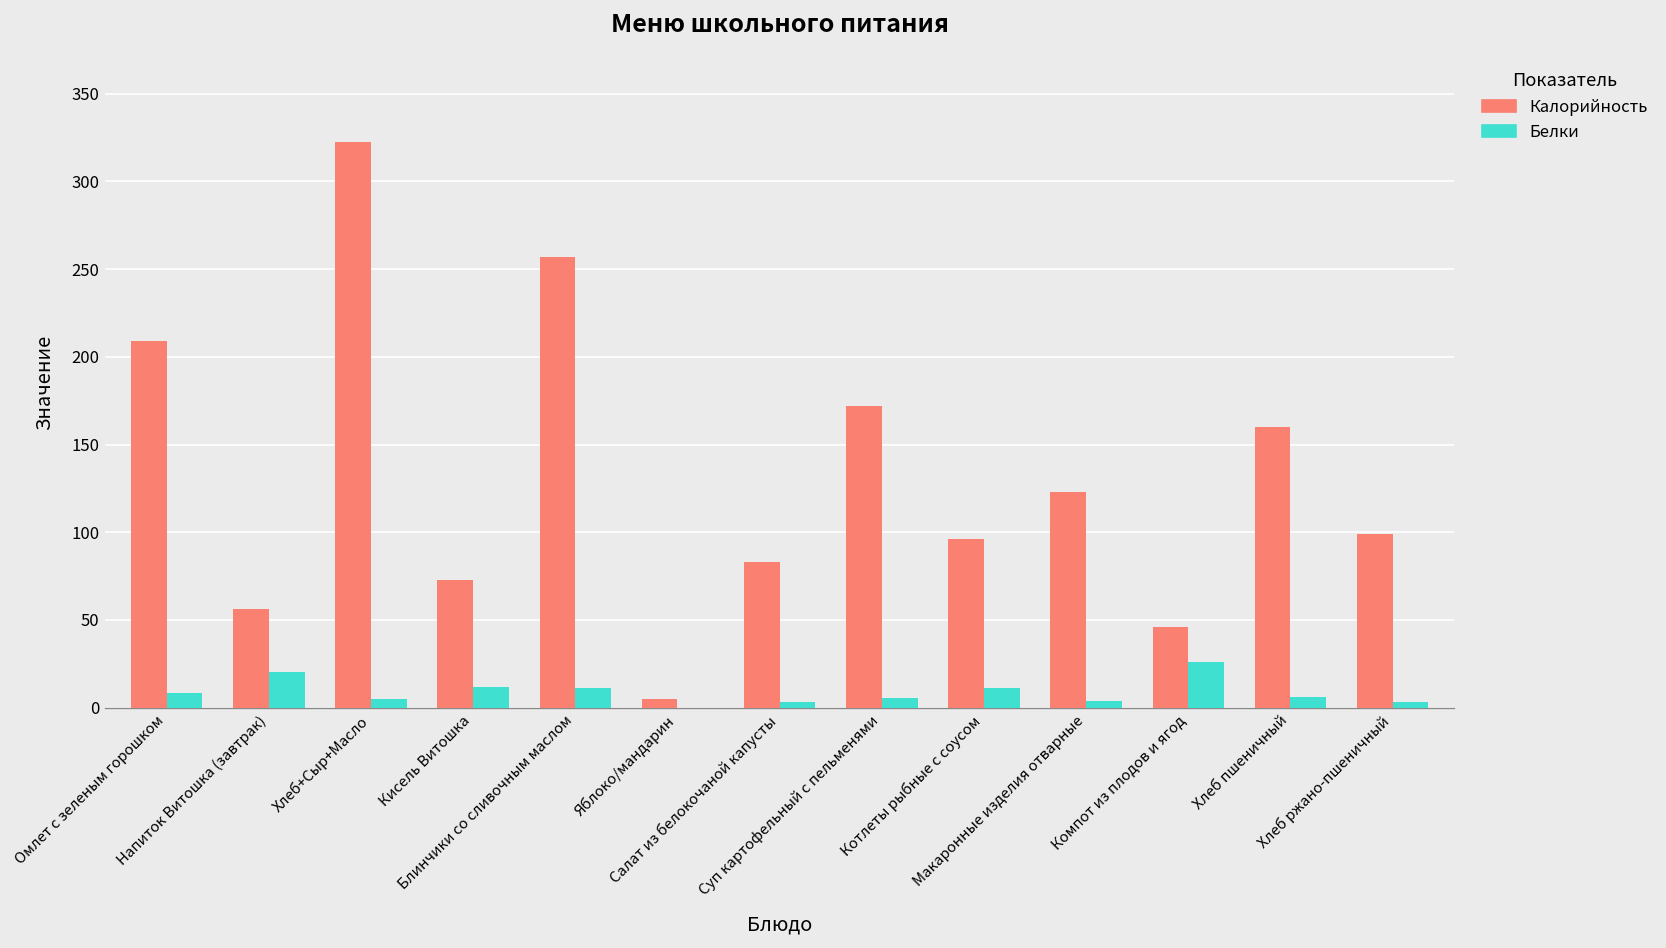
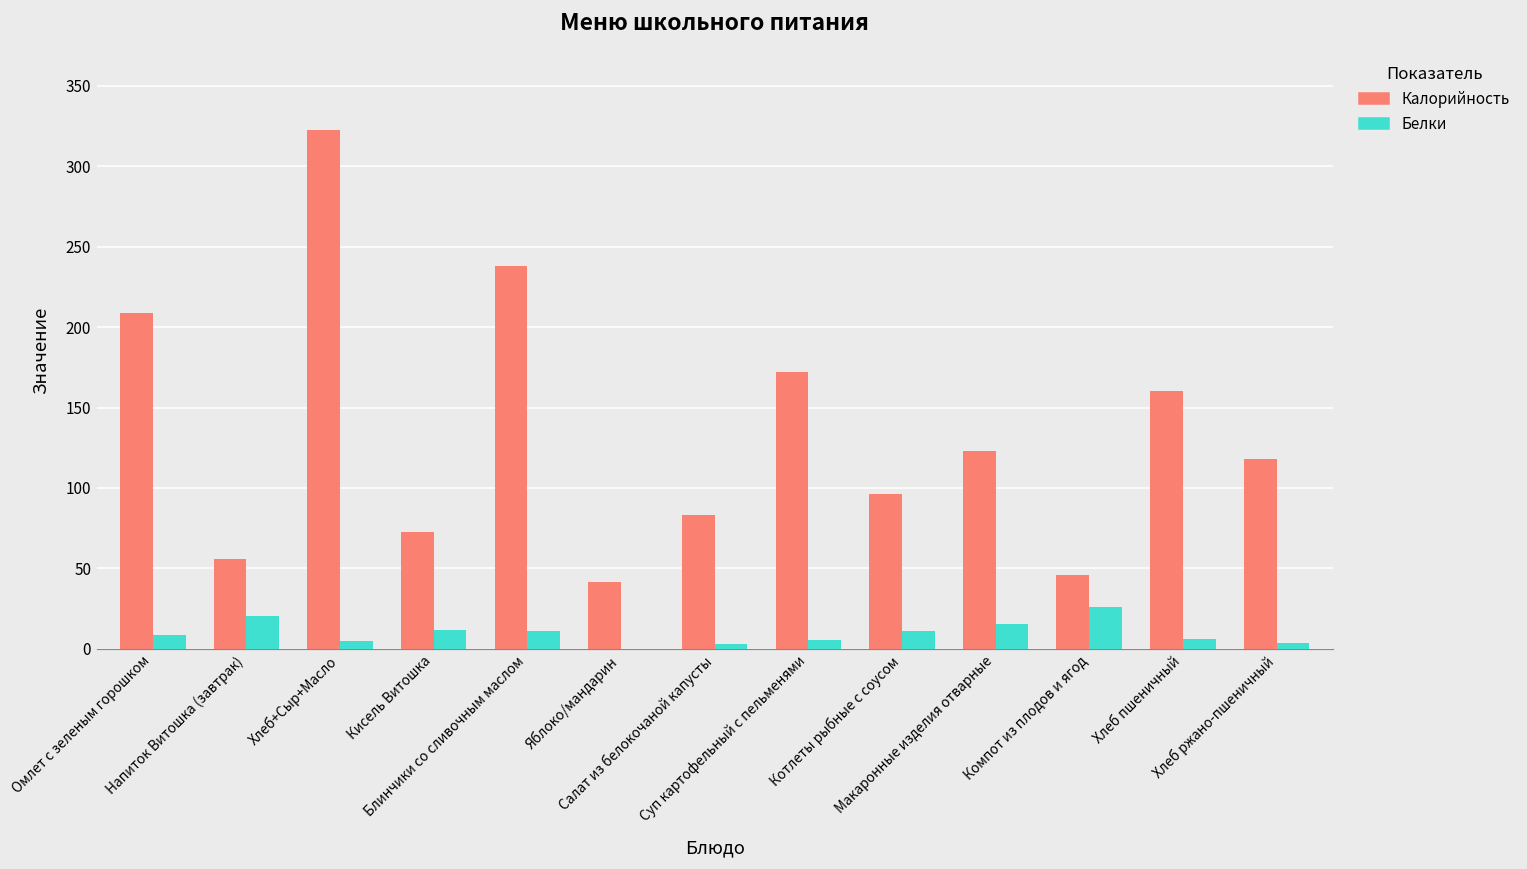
Калорийность, Блинчики со сливочным маслом: 257 -> 238
Калорийность, Яблоко/мандарин: 5 -> 41
Белки, Макаронные изделия отварные: 4 -> 16
Калорийность, Хлеб ржано-пшеничный: 99 -> 118
